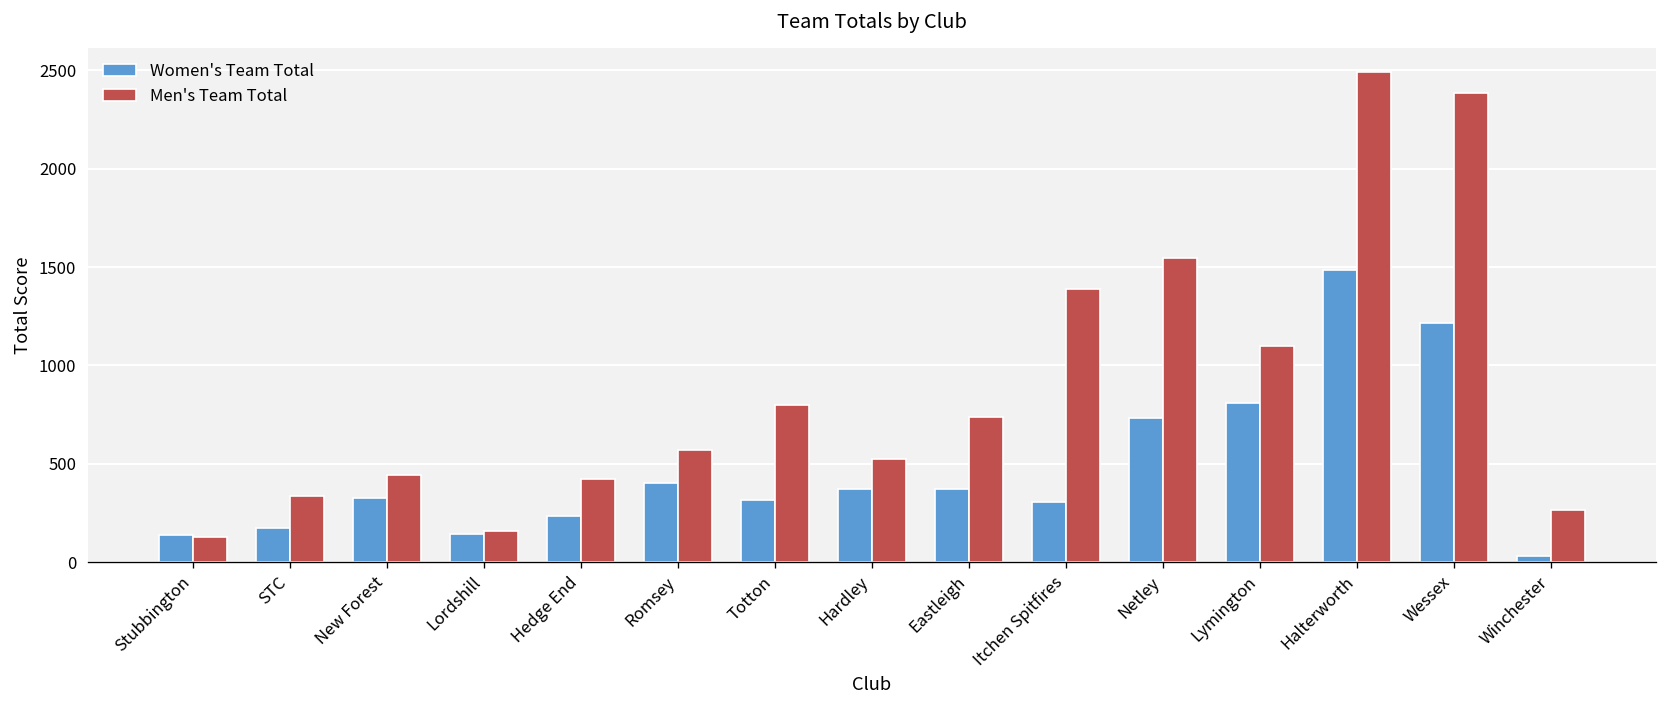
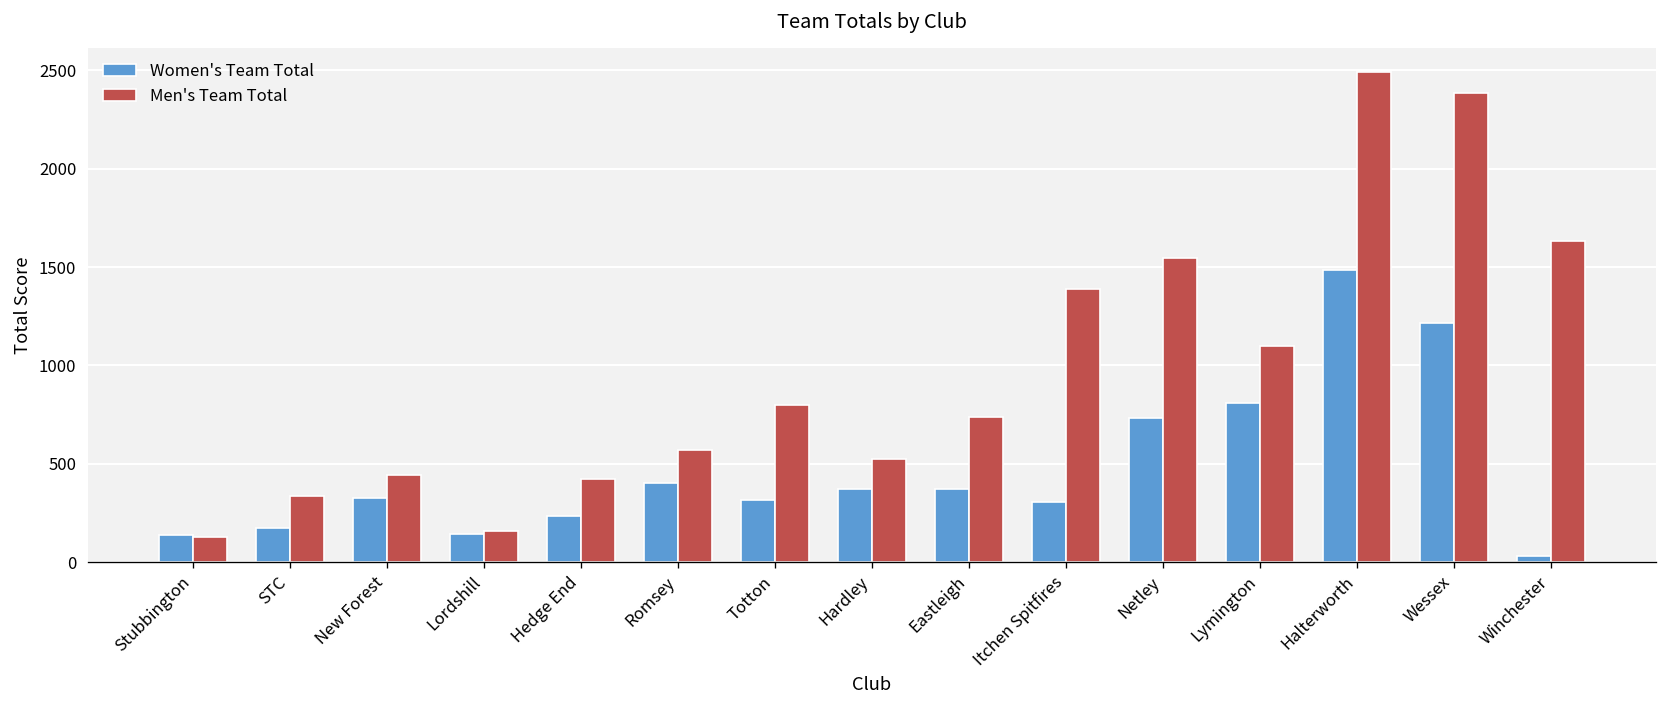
Men's Team Total, Winchester: 270 -> 1630
